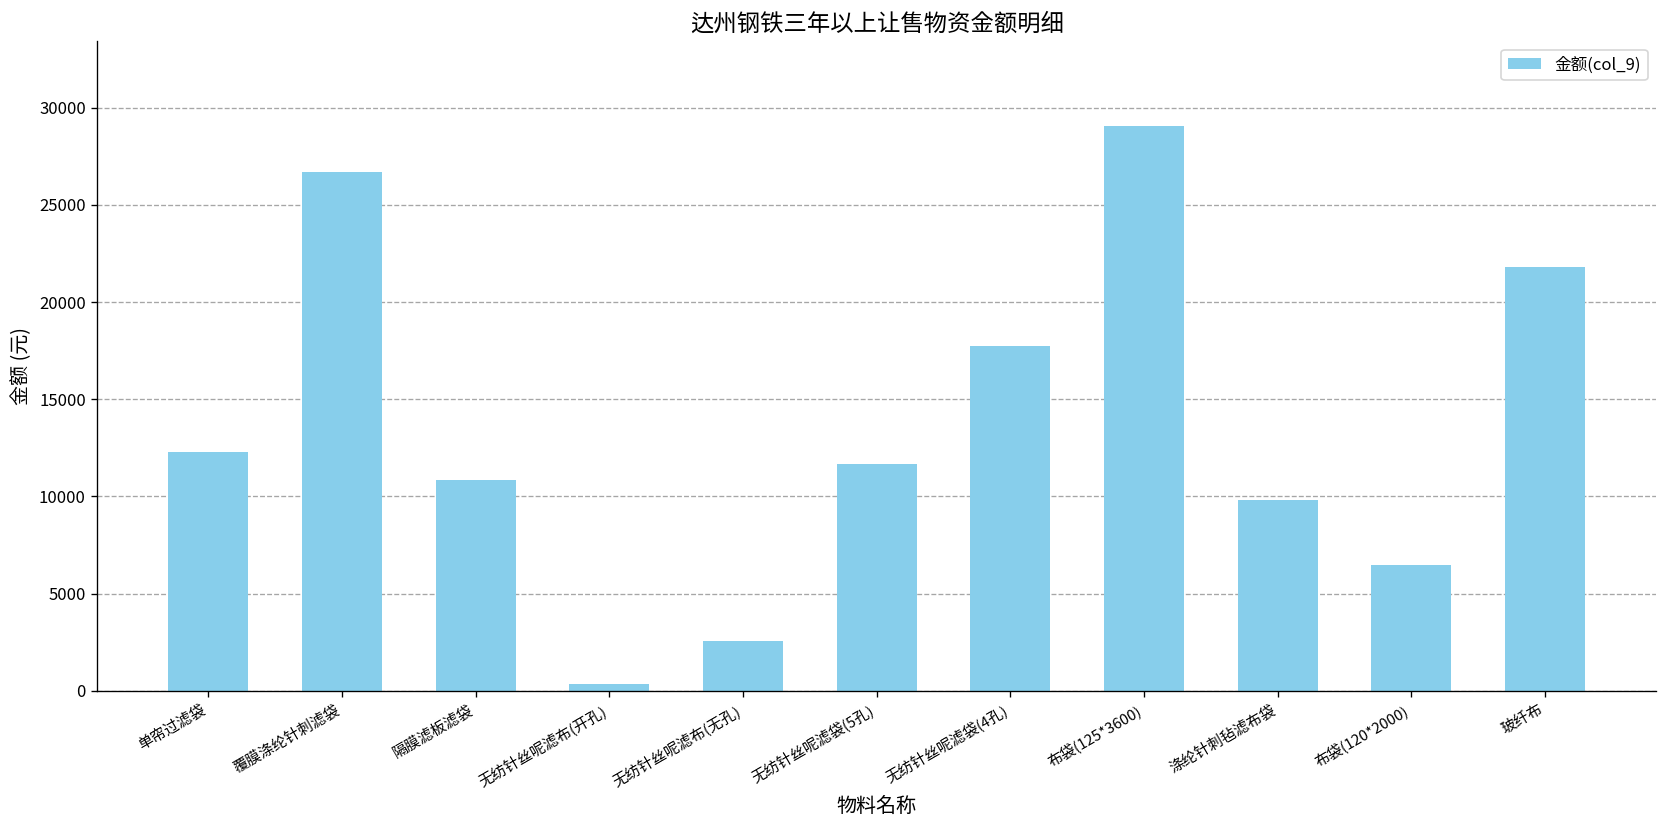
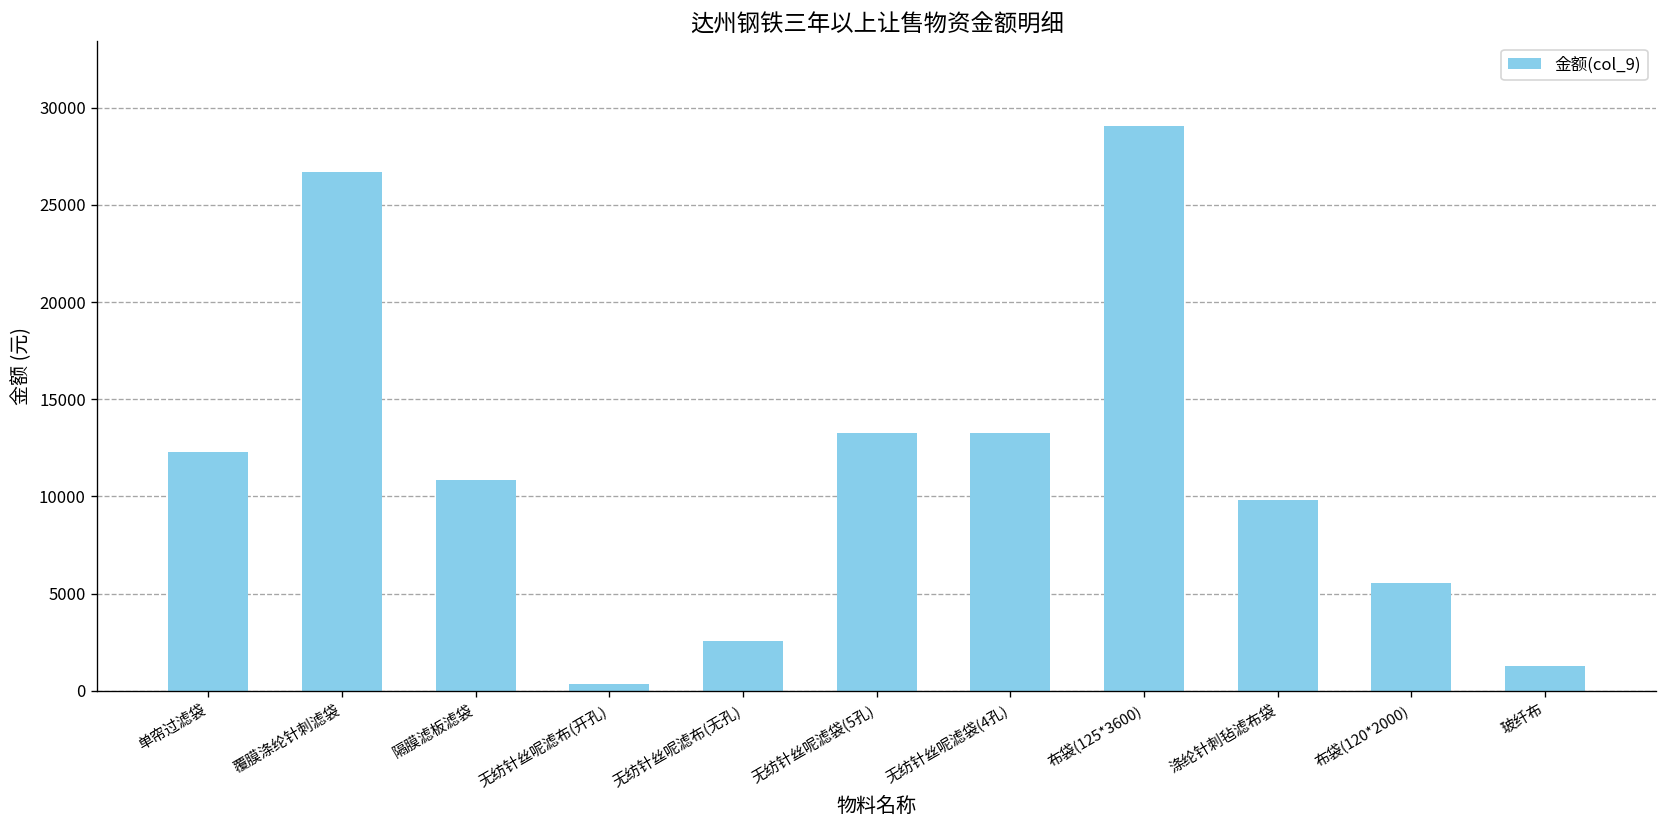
无纺针丝呢滤袋(5孔): 11700 -> 13200
无纺针丝呢滤袋(4孔): 17700 -> 13200
布袋(120*2000): 6500 -> 5500
玻纤布: 21800 -> 1300
